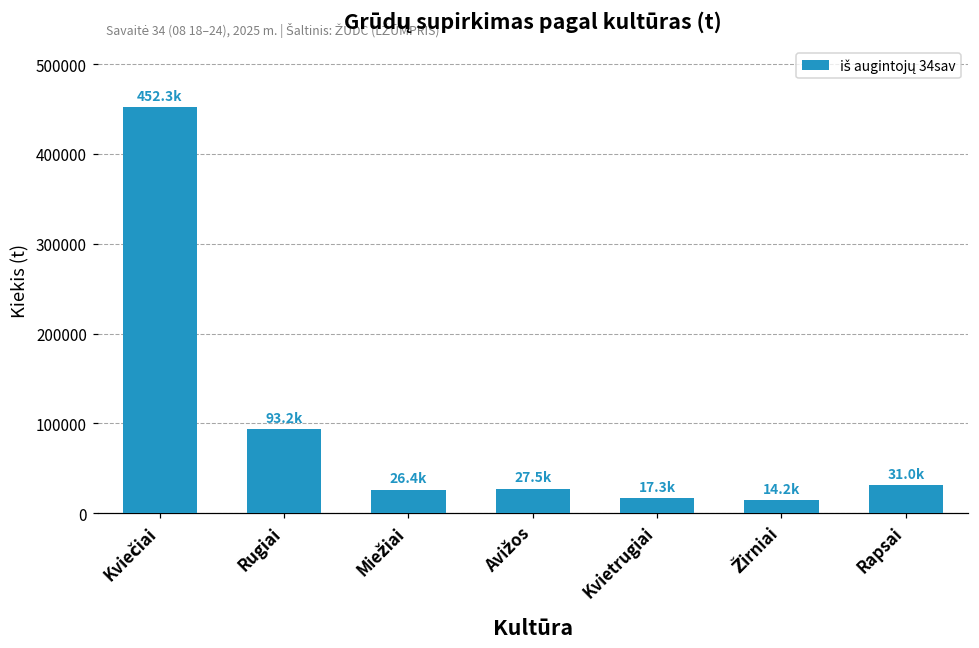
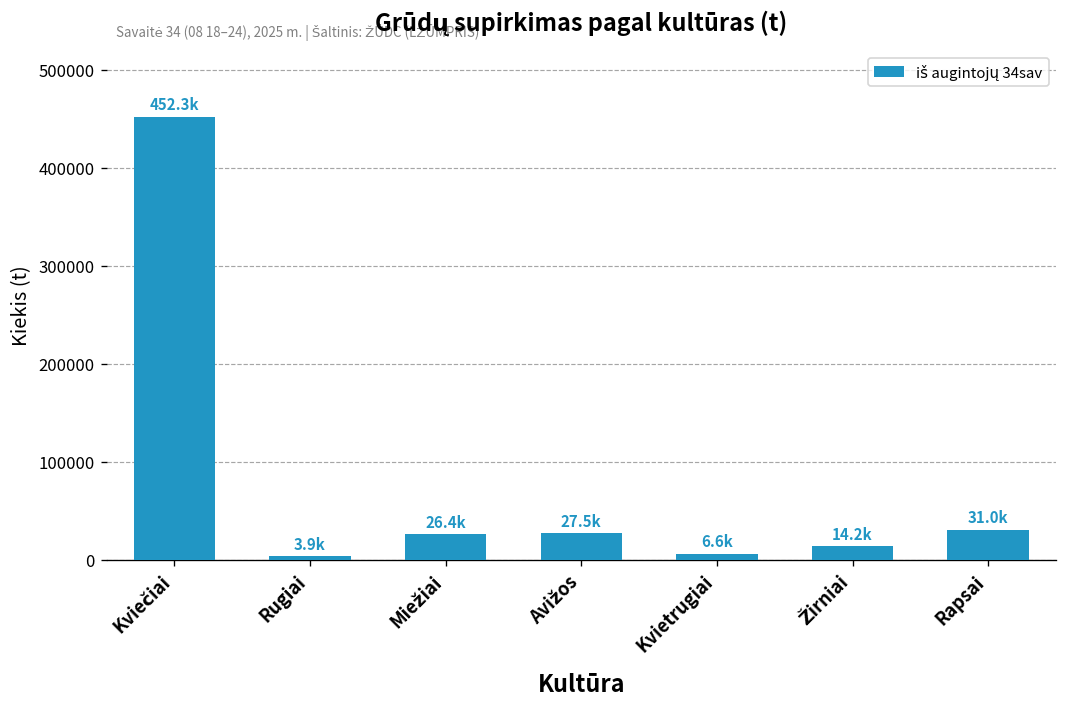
Rugiai: 93.2k -> 3.9k
Kvietrugiai: 17.3k -> 6.6k
